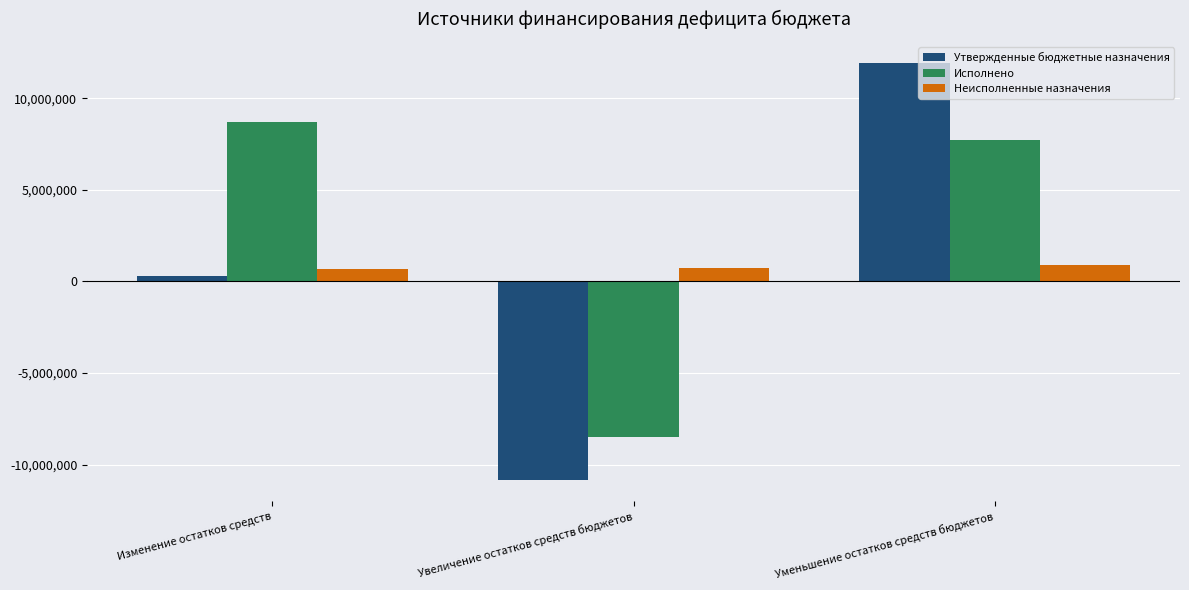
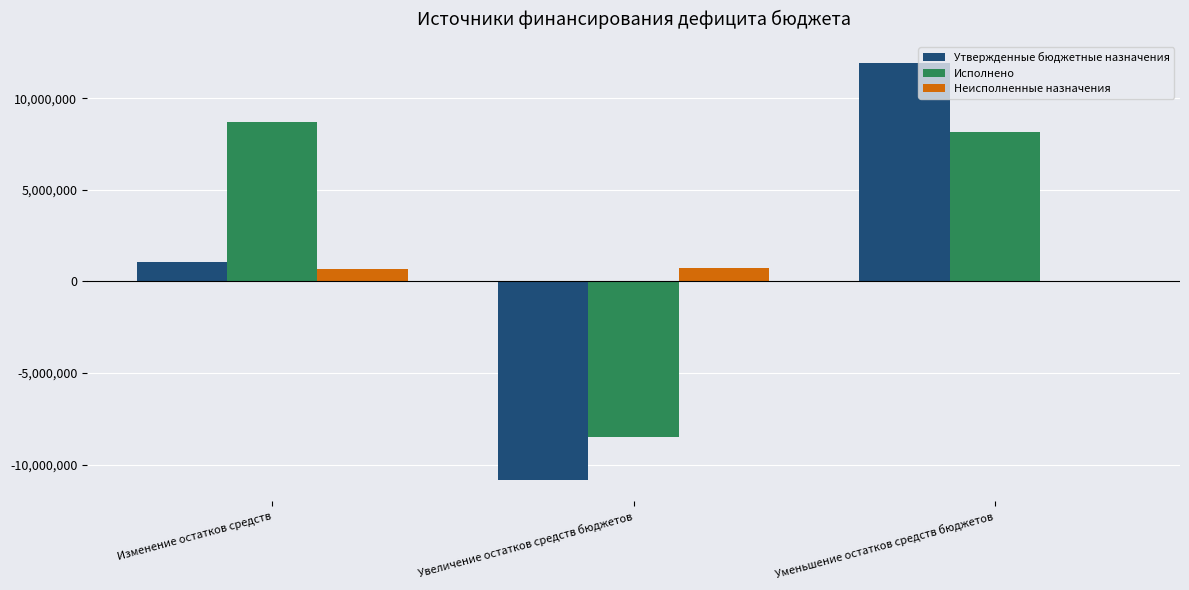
Утвержденные бюджетные назначения, Изменение остатков средств: 300,000 -> 1,100,000
Исполнено, Уменьшение остатков средств бюджетов: 7,700,000 -> 8,200,000
Неисполненные назначения, Уменьшение остатков средств бюджетов: 900,000 -> 0
